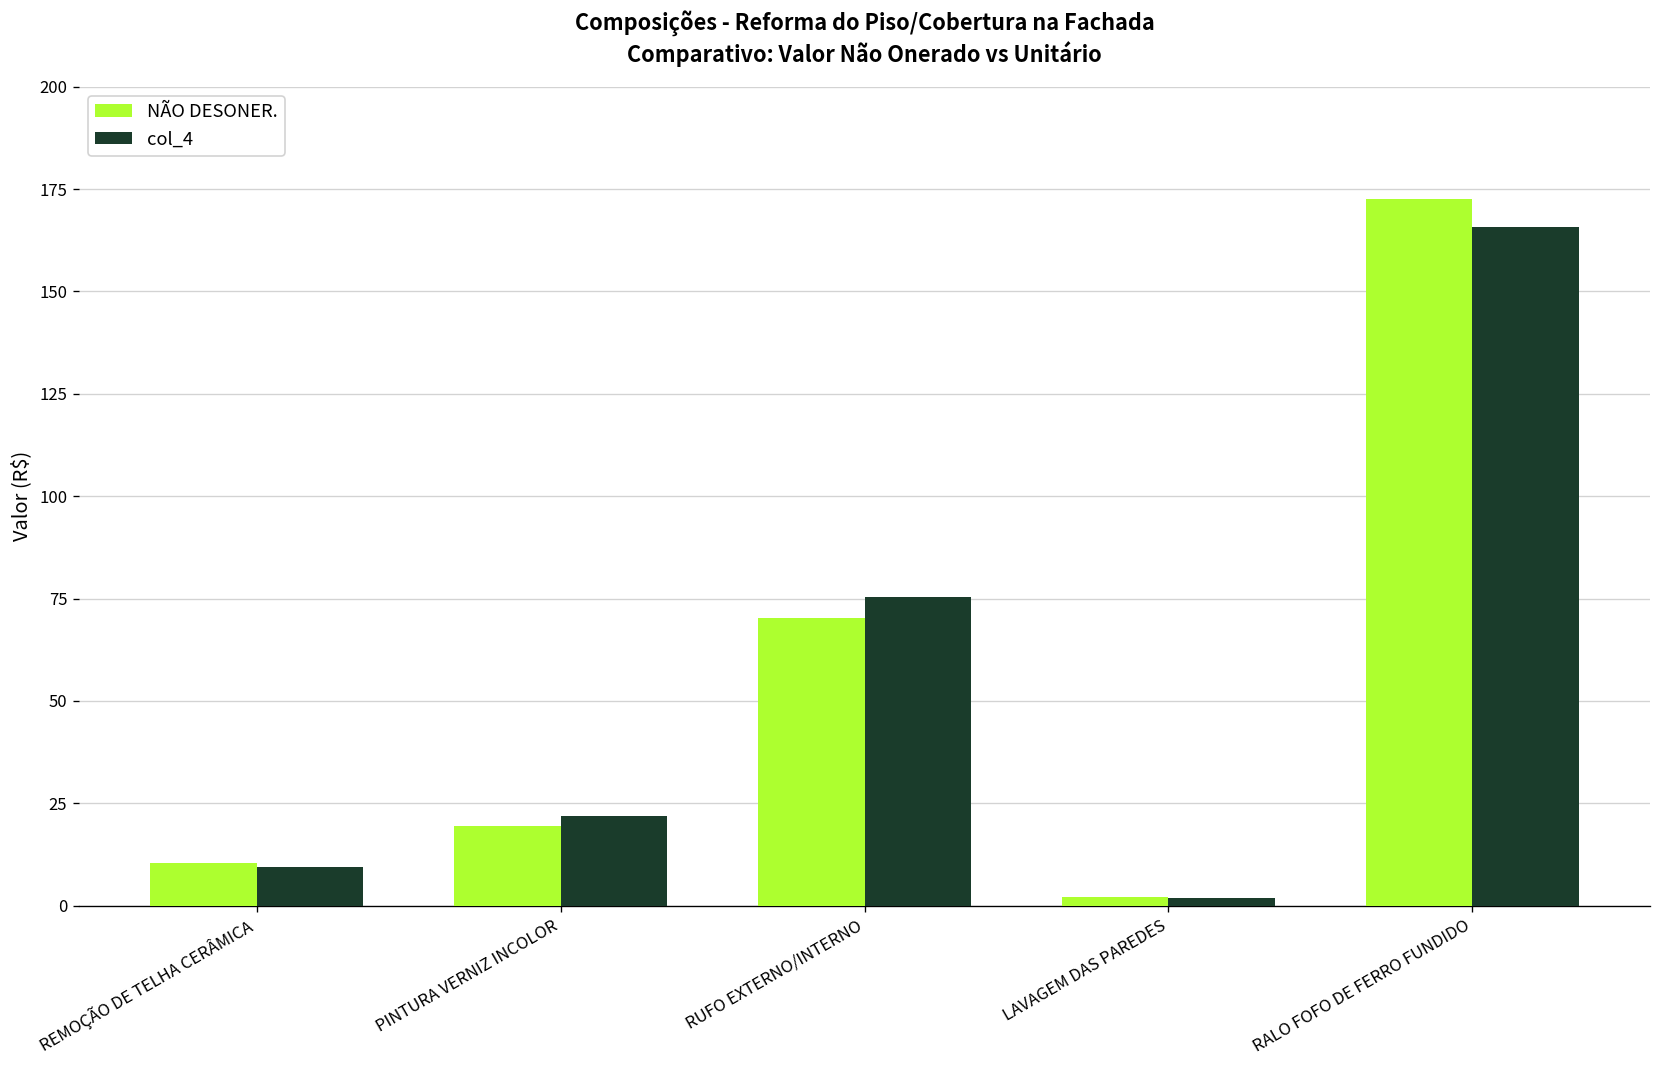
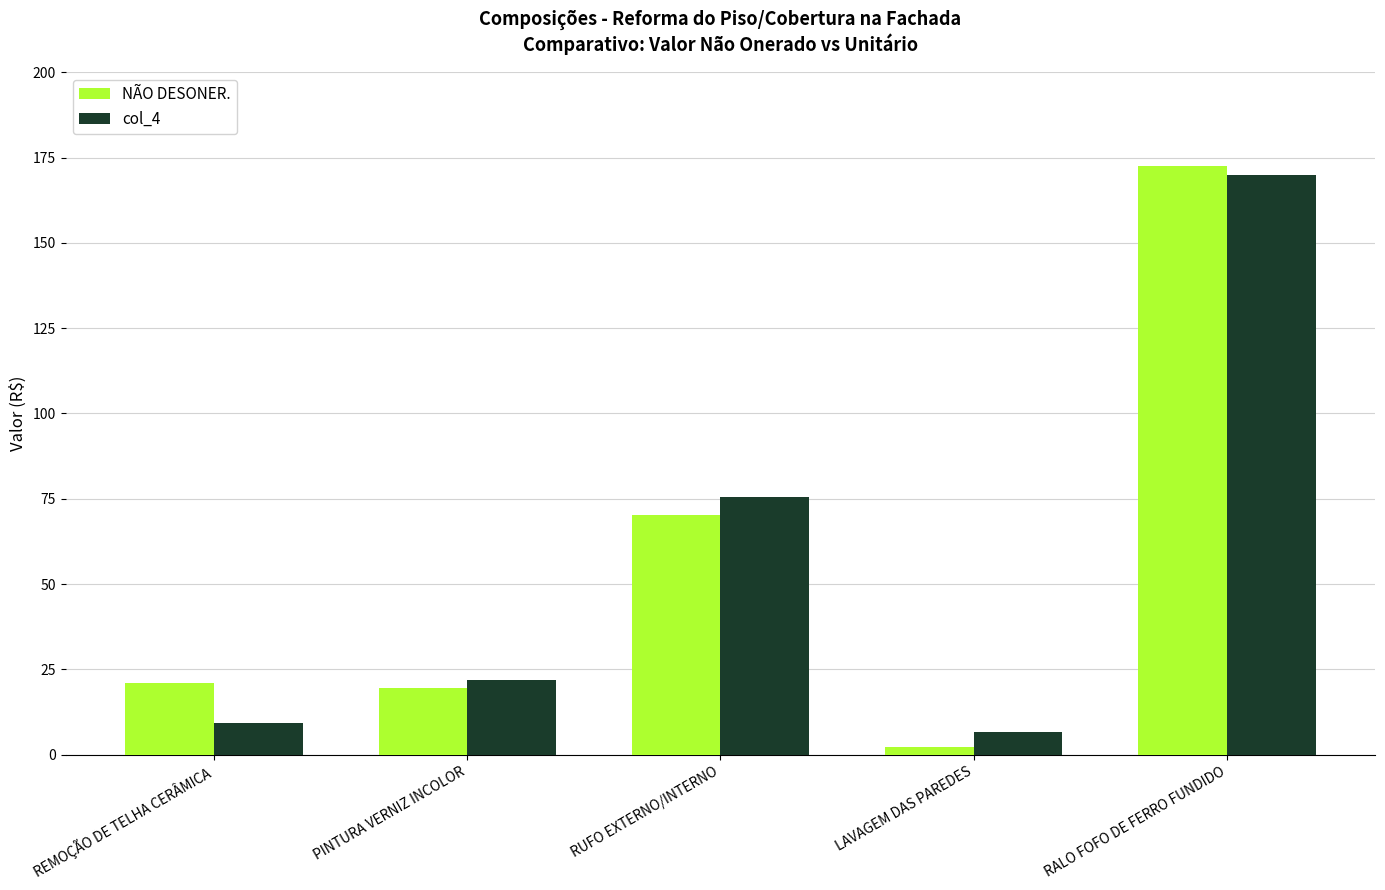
NÃO DESONER., REMOÇÃO DE TELHA CERÂMICA: 10 -> 21
col_4, LAVAGEM DAS PAREDES: 2 -> 7
col_4, RALO FOFO DE FERRO FUNDIDO: 166 -> 170
